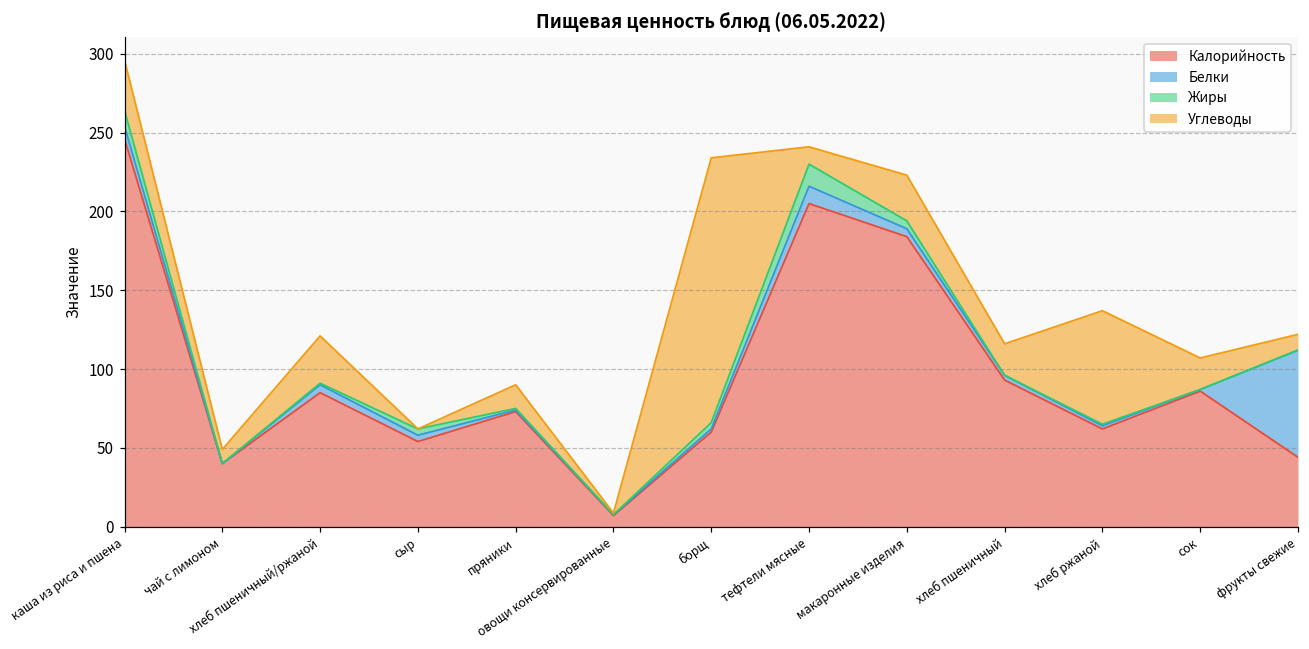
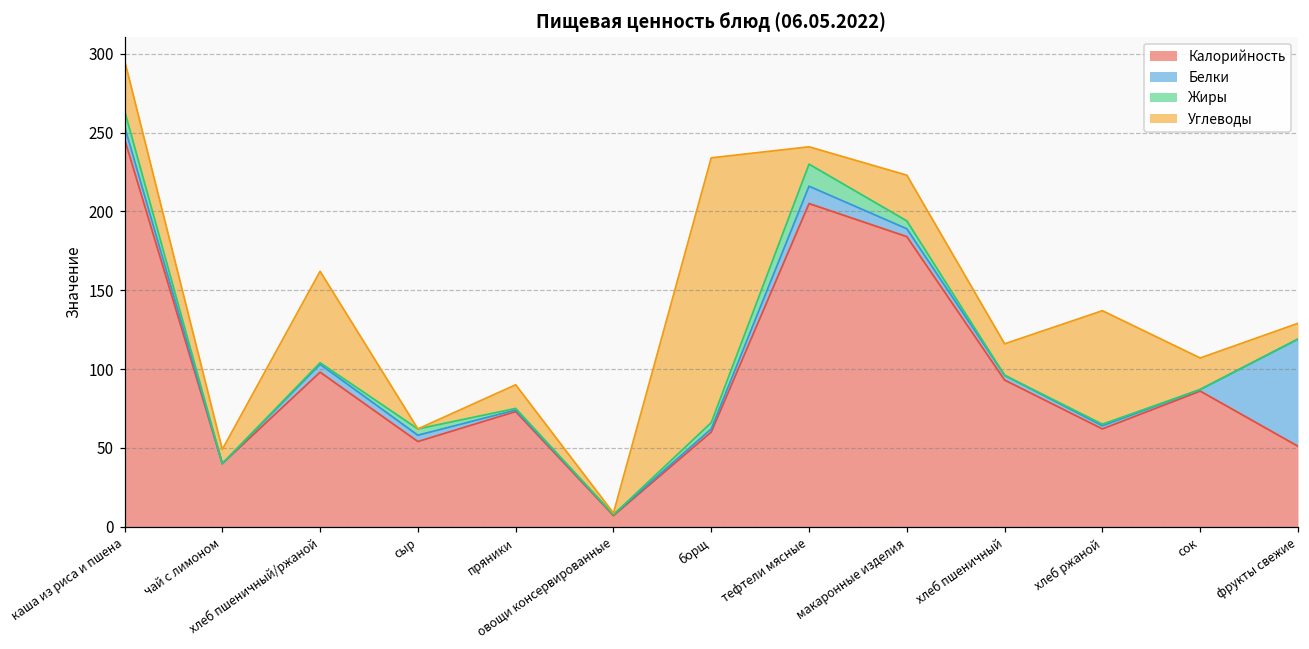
Калорийность, хлеб пшеничный/ржаной: 85 -> 98
Углеводы, хлеб пшеничный/ржаной: 30 -> 58
Калорийность, фрукты свежие: 44 -> 51
